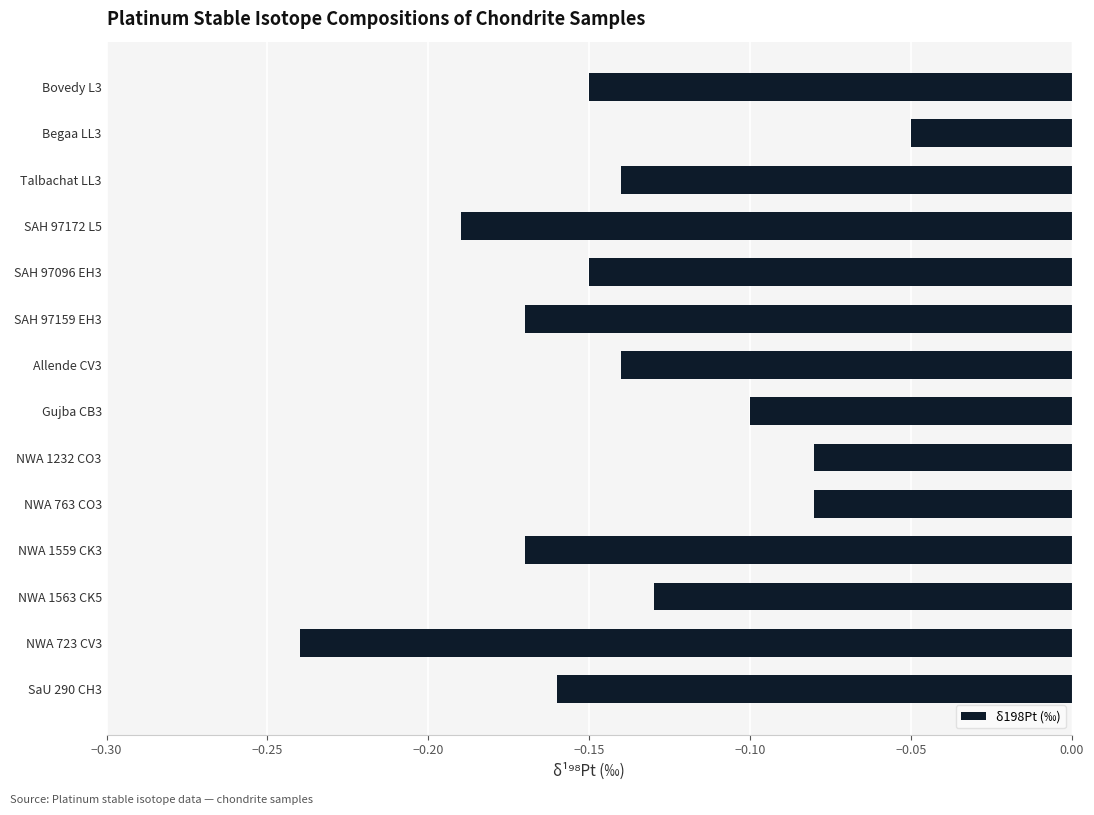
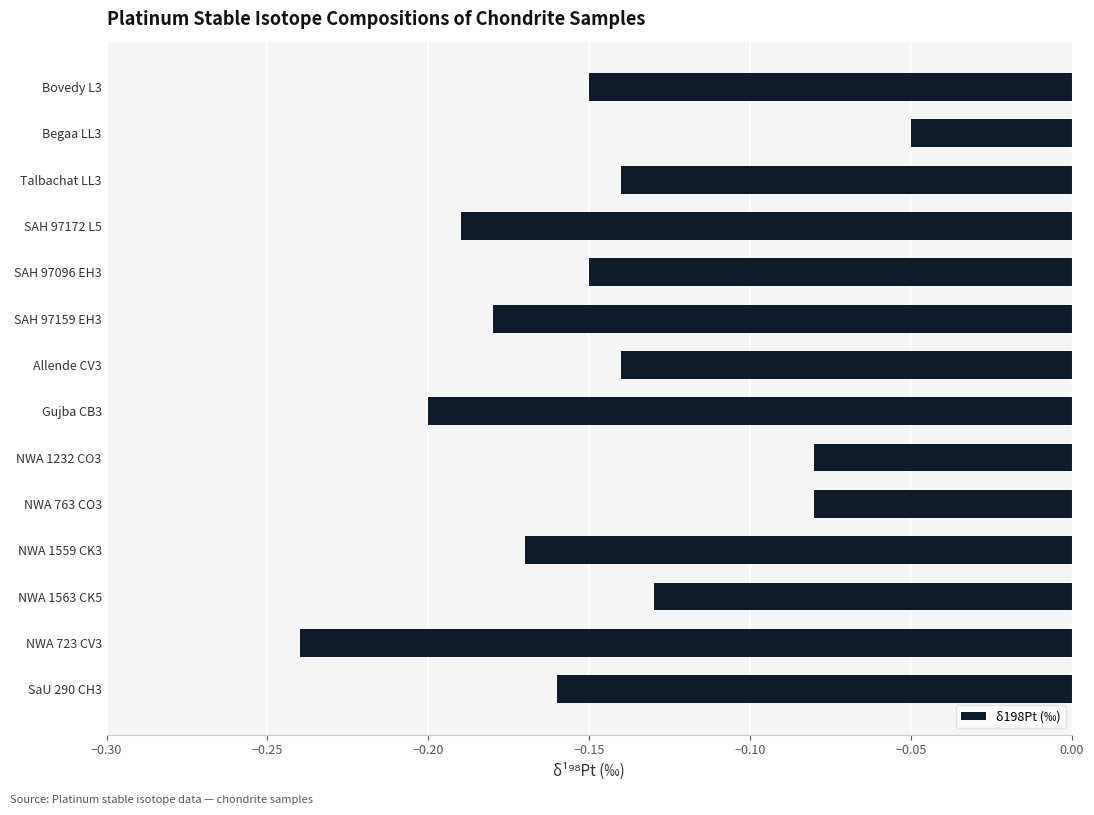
SAH 97159 EH3: -0.17 -> -0.18
Gujba CB3: -0.1 -> -0.2
